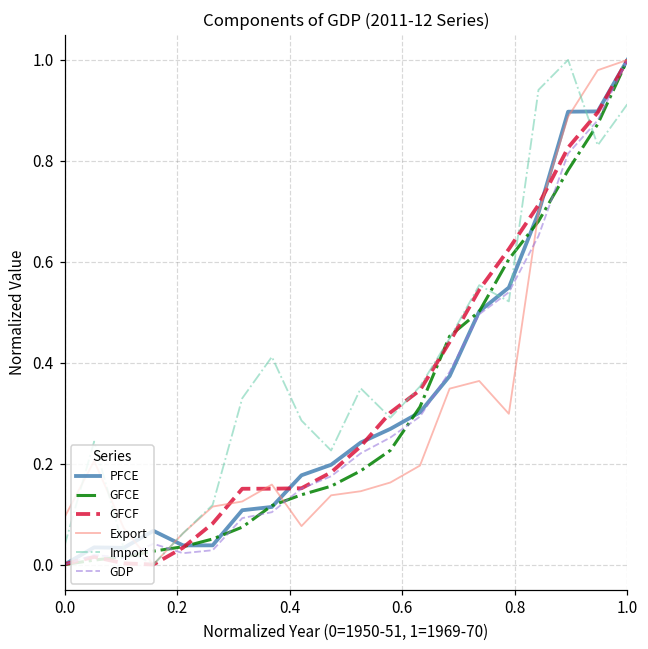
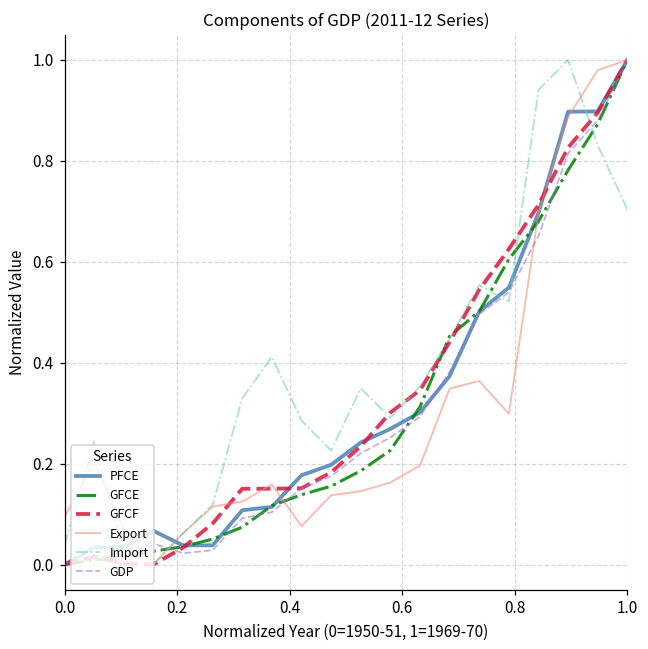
Import, 1.0: 0.91 -> 0.70
